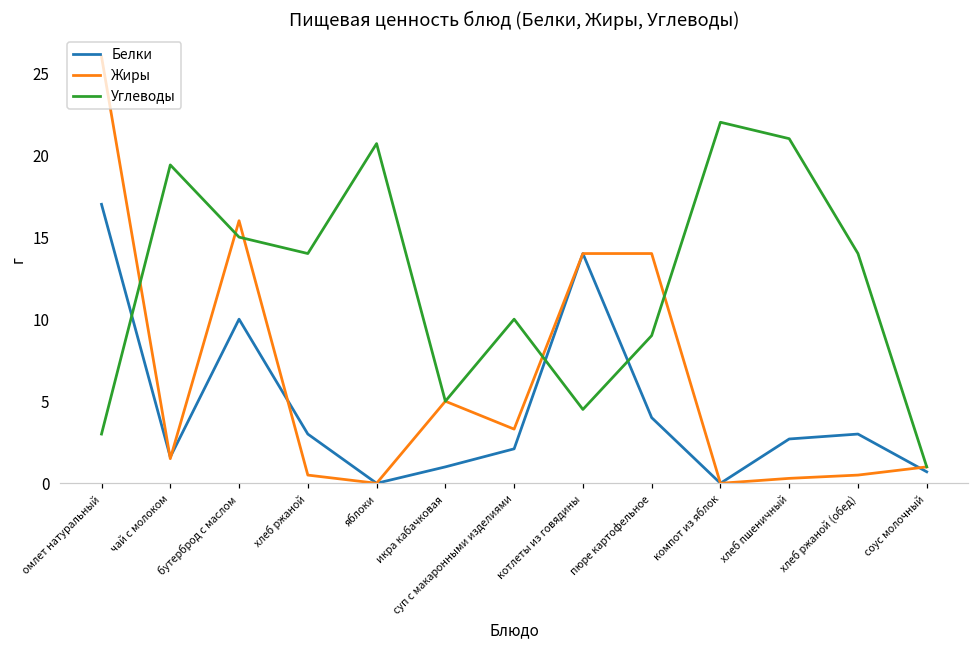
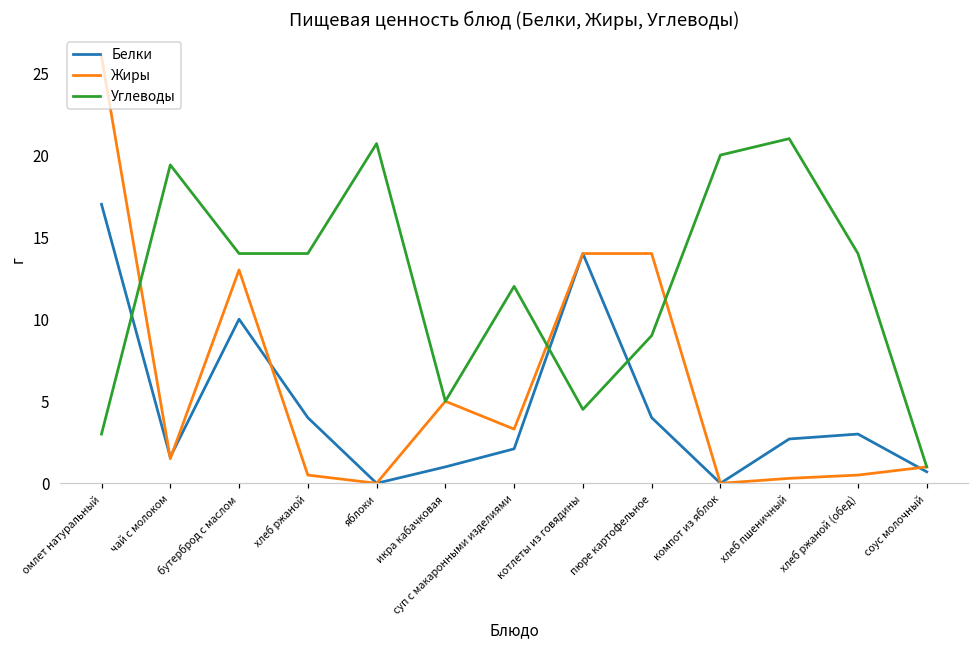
Жиры, бутерброд с маслом: 16 -> 13
Углеводы, бутерброд с маслом: 15 -> 14
Белки, хлеб ржаной: 3 -> 4
Углеводы, суп с макаронными изделиями: 10 -> 12
Углеводы, компот из яблок: 22 -> 20
